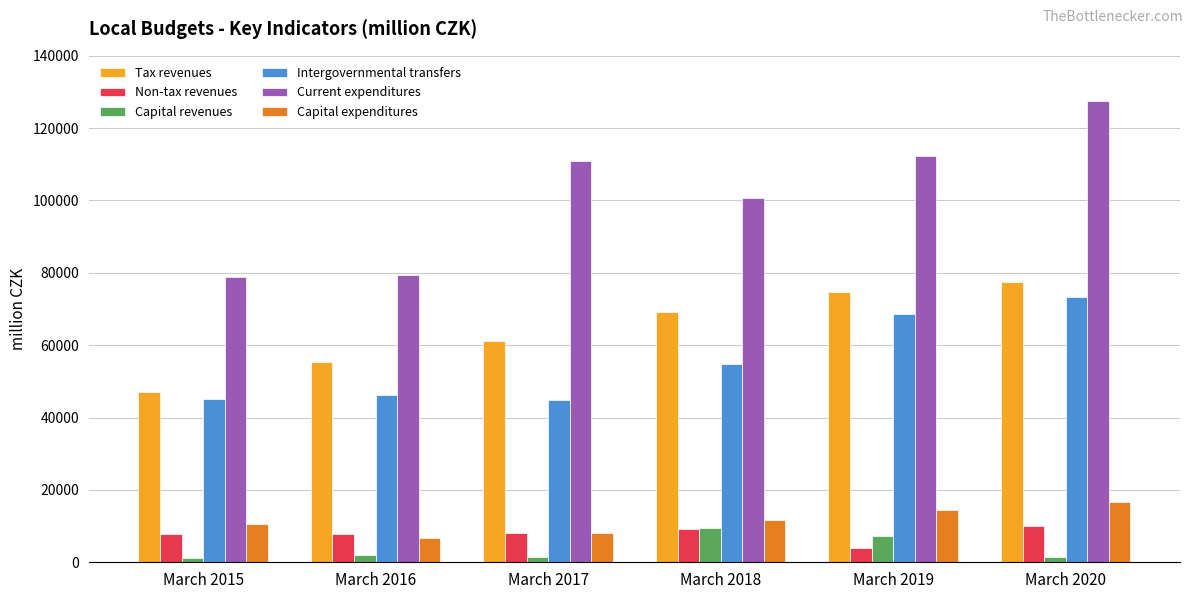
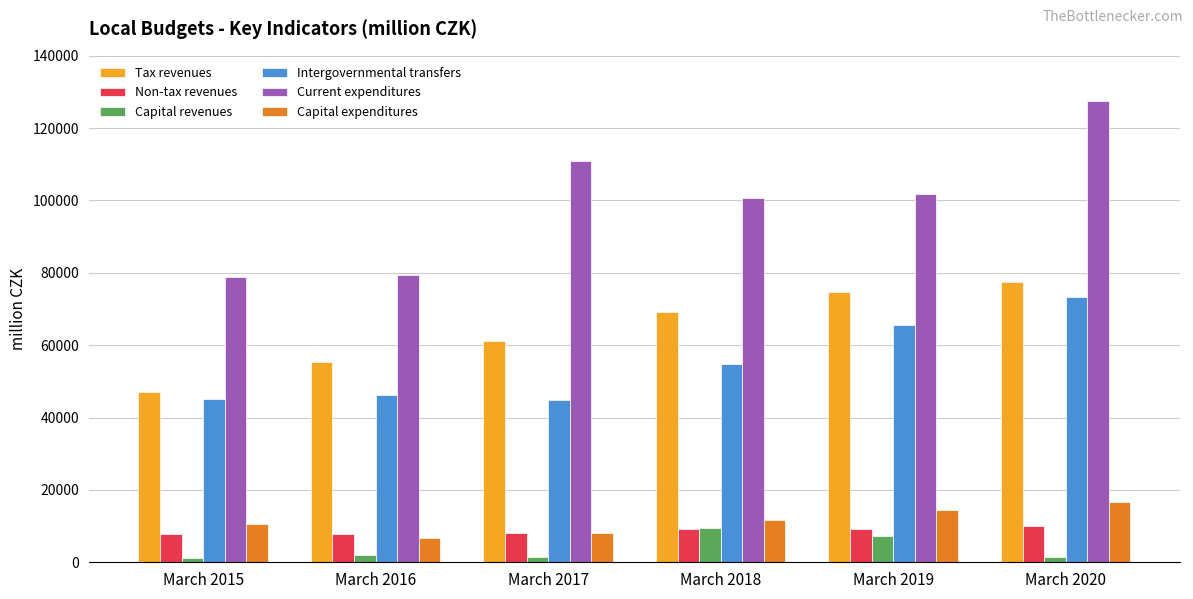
Non-tax revenues, March 2019: 4000 -> 9000
Intergovernmental transfers, March 2019: 69000 -> 66000
Current expenditures, March 2019: 112000 -> 102000
